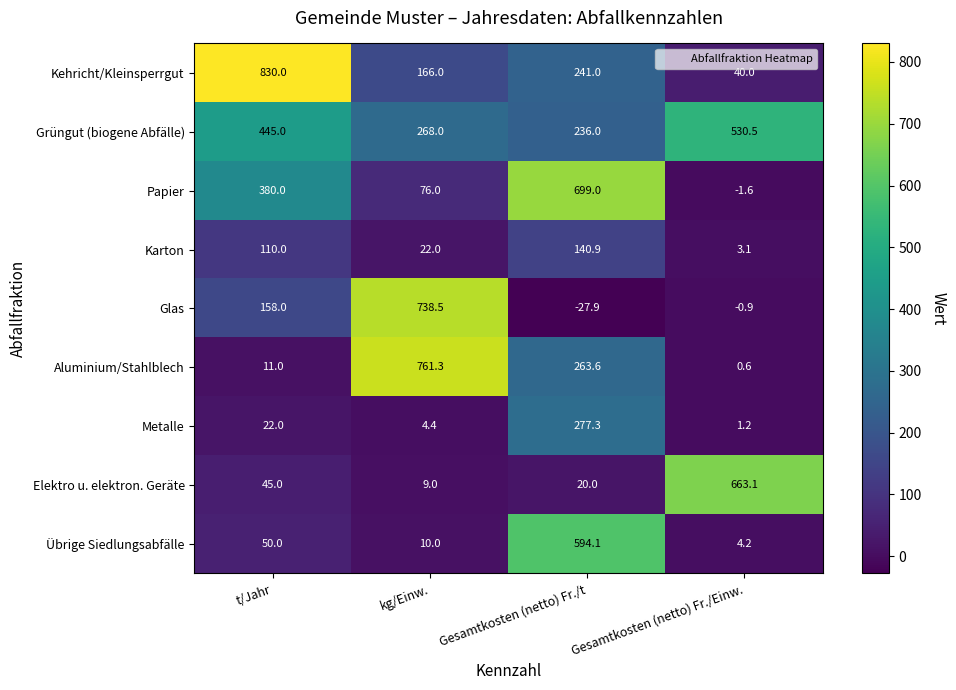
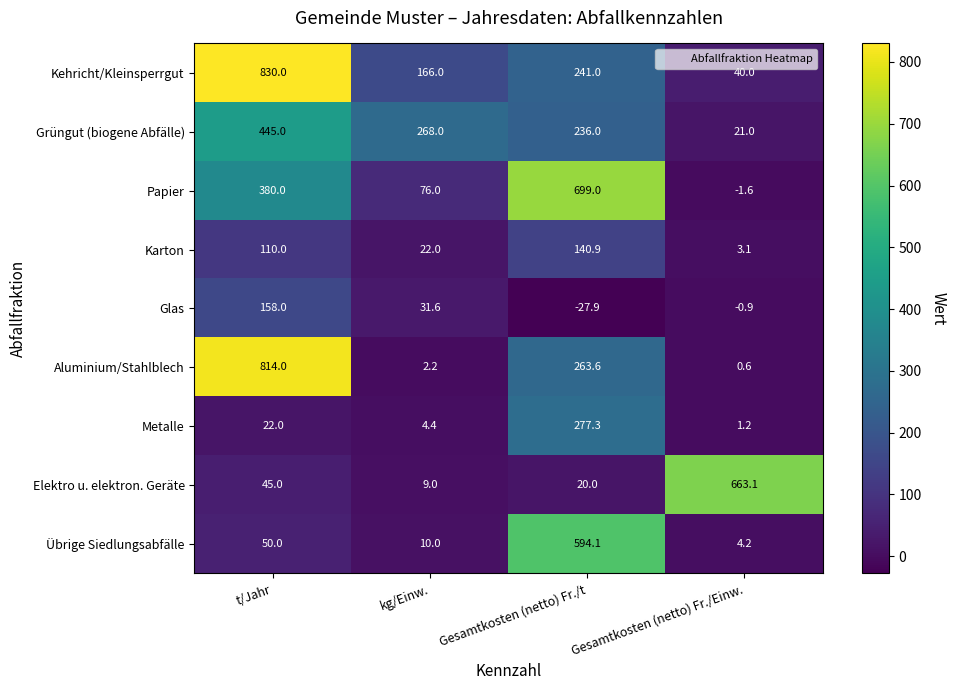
Grüngut (biogene Abfälle), Gesamtkosten (netto) Fr./Einw.: 530.5 -> 21.0
Glas, kg/Einw.: 738.5 -> 31.6
Aluminium/Stahlblech, t/Jahr: 11.0 -> 814.0
Aluminium/Stahlblech, kg/Einw.: 761.3 -> 2.2
